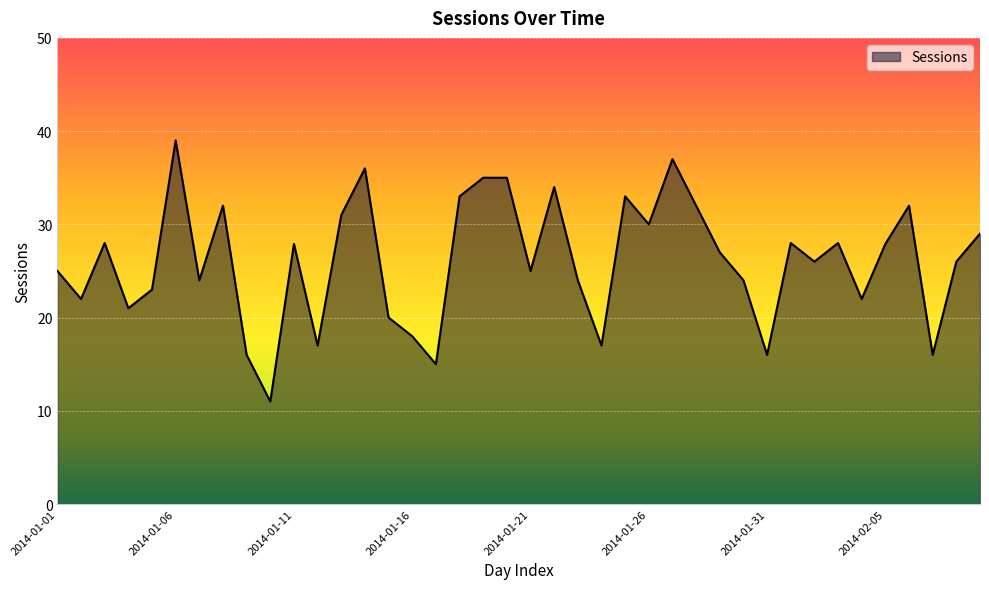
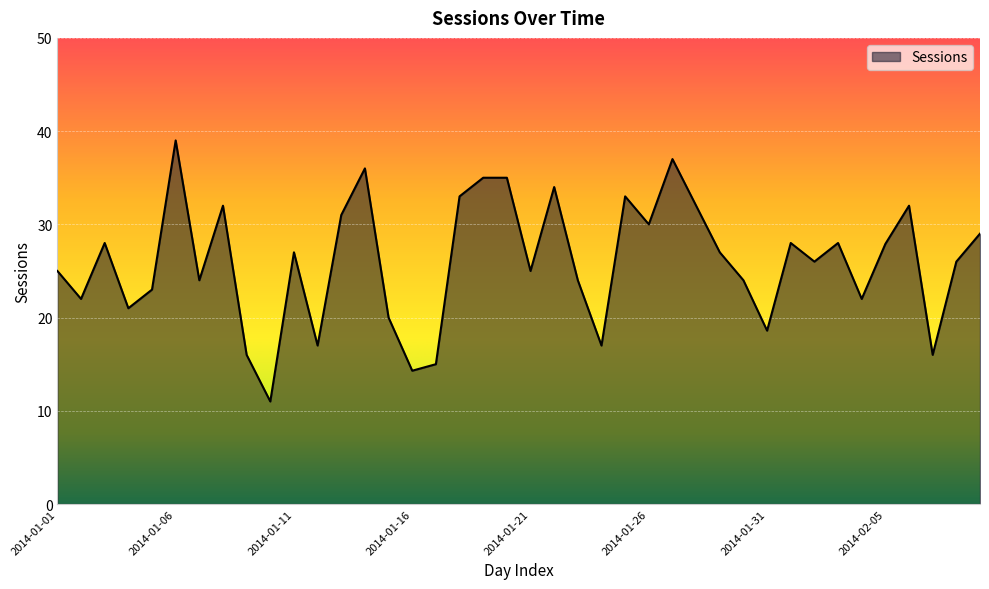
2014-01-11: 28 -> 27
2014-01-16: 18 -> 14
2014-01-31: 16 -> 19
